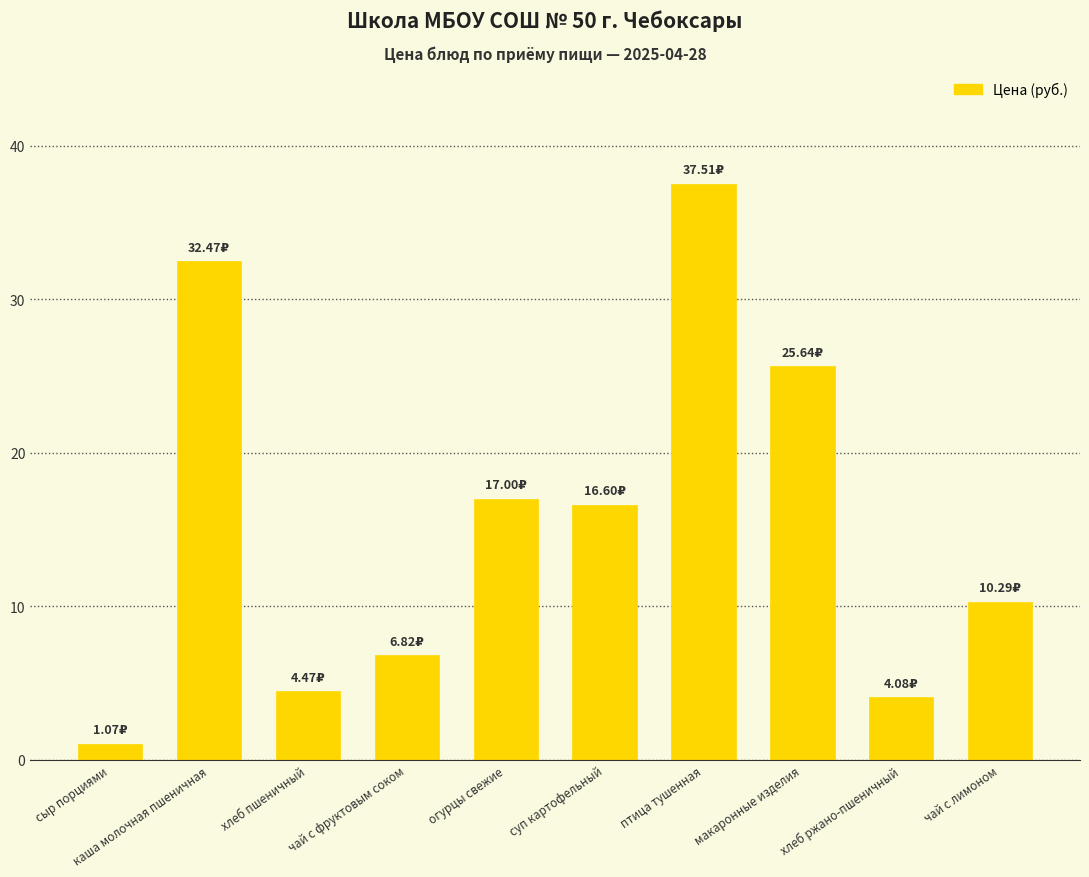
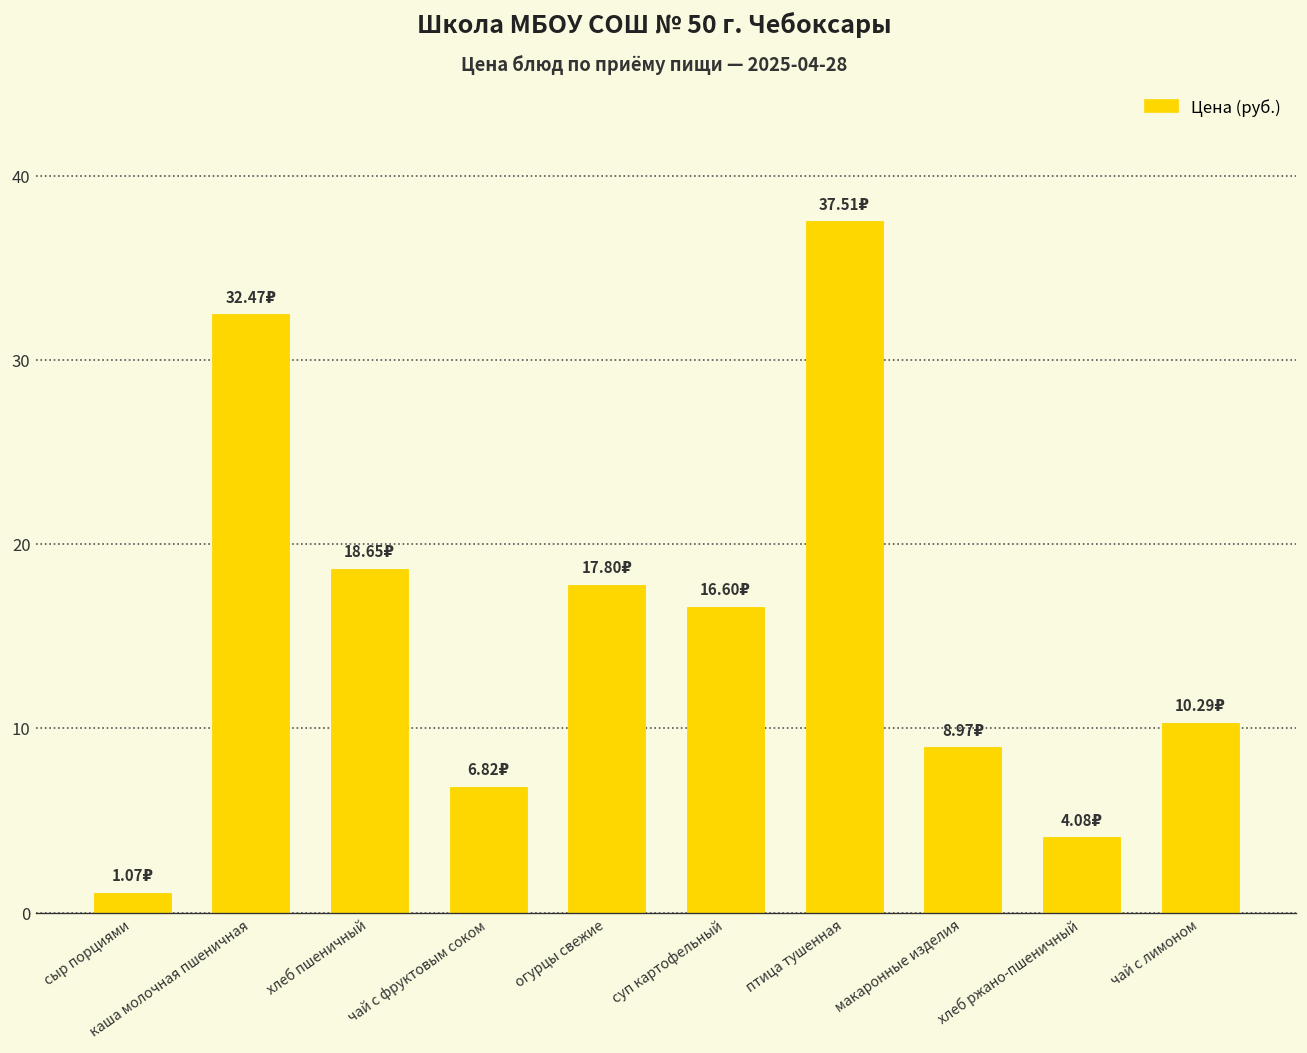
хлеб пшеничный: 4.47₽ -> 18.65₽
огурцы свежие: 17.00₽ -> 17.80₽
макаронные изделия: 25.64₽ -> 8.97₽
